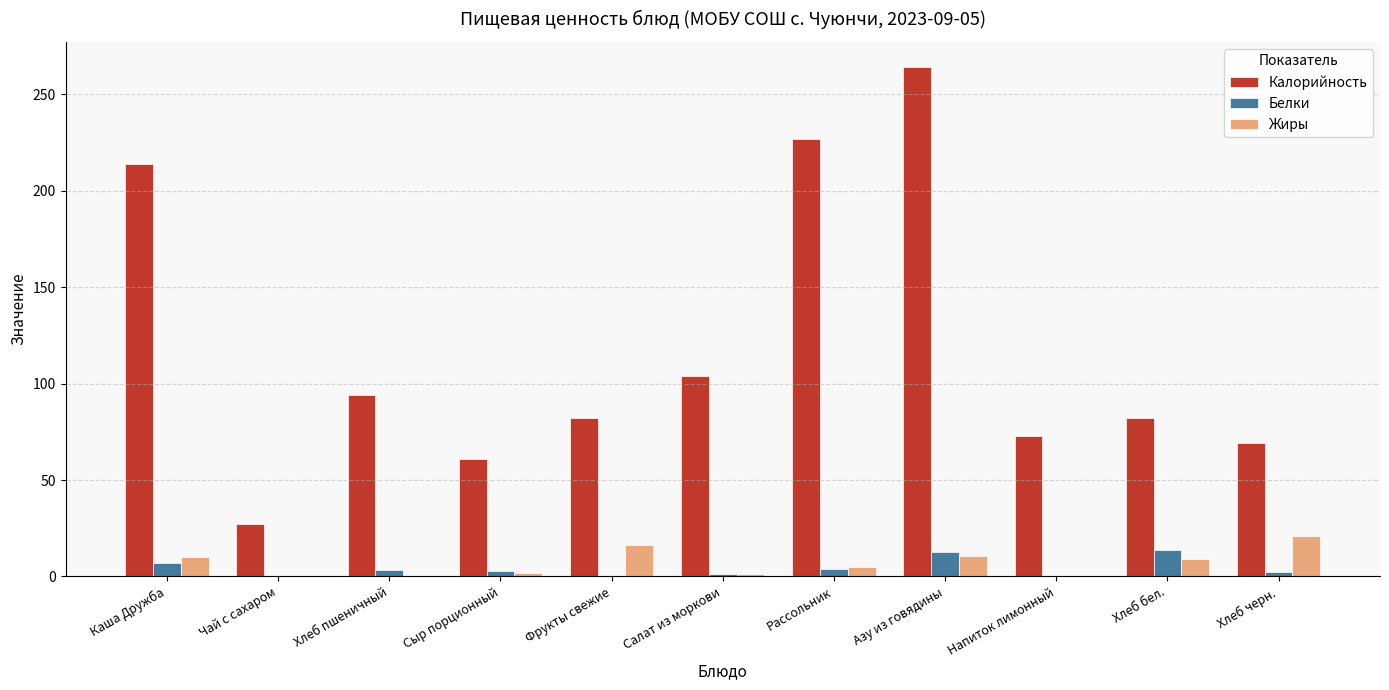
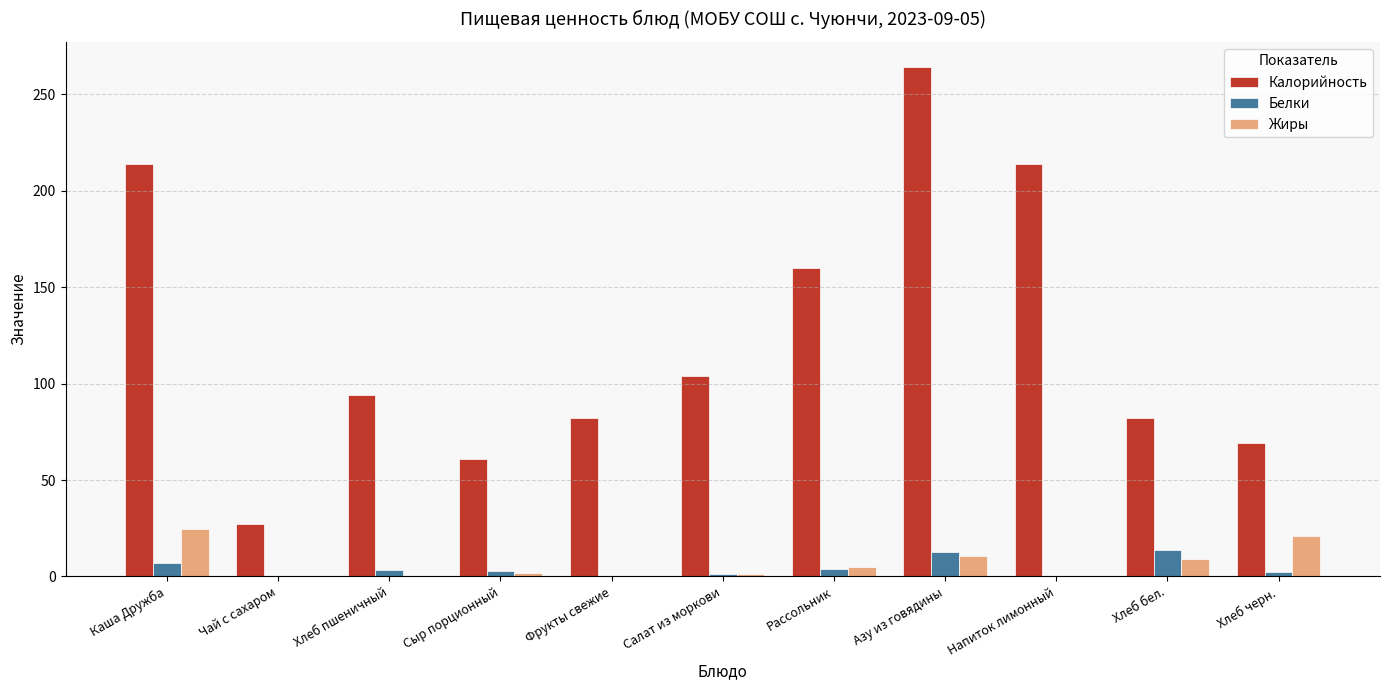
Жиры, Каша Дружба: 10 -> 25
Жиры, Фрукты свежие: 16 -> 0
Калорийность, Рассольник: 227 -> 160
Калорийность, Напиток лимонный: 73 -> 214
